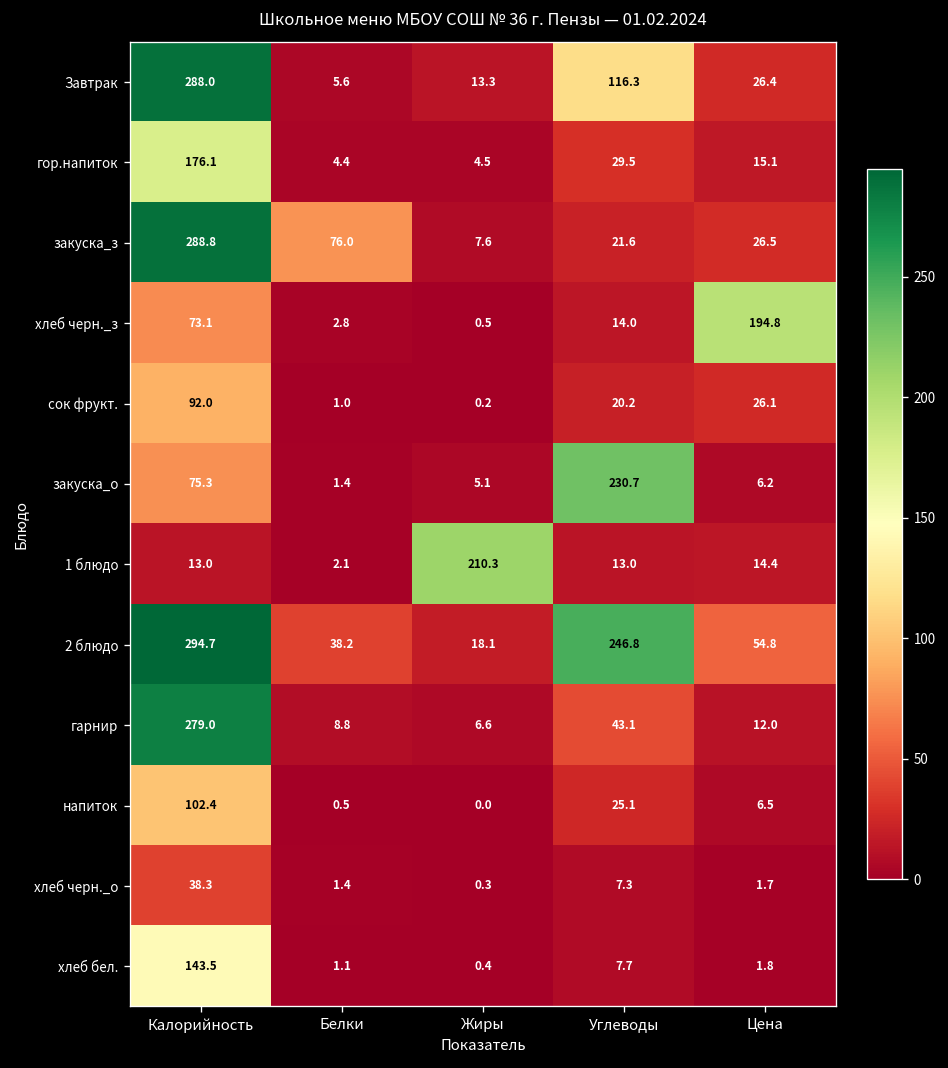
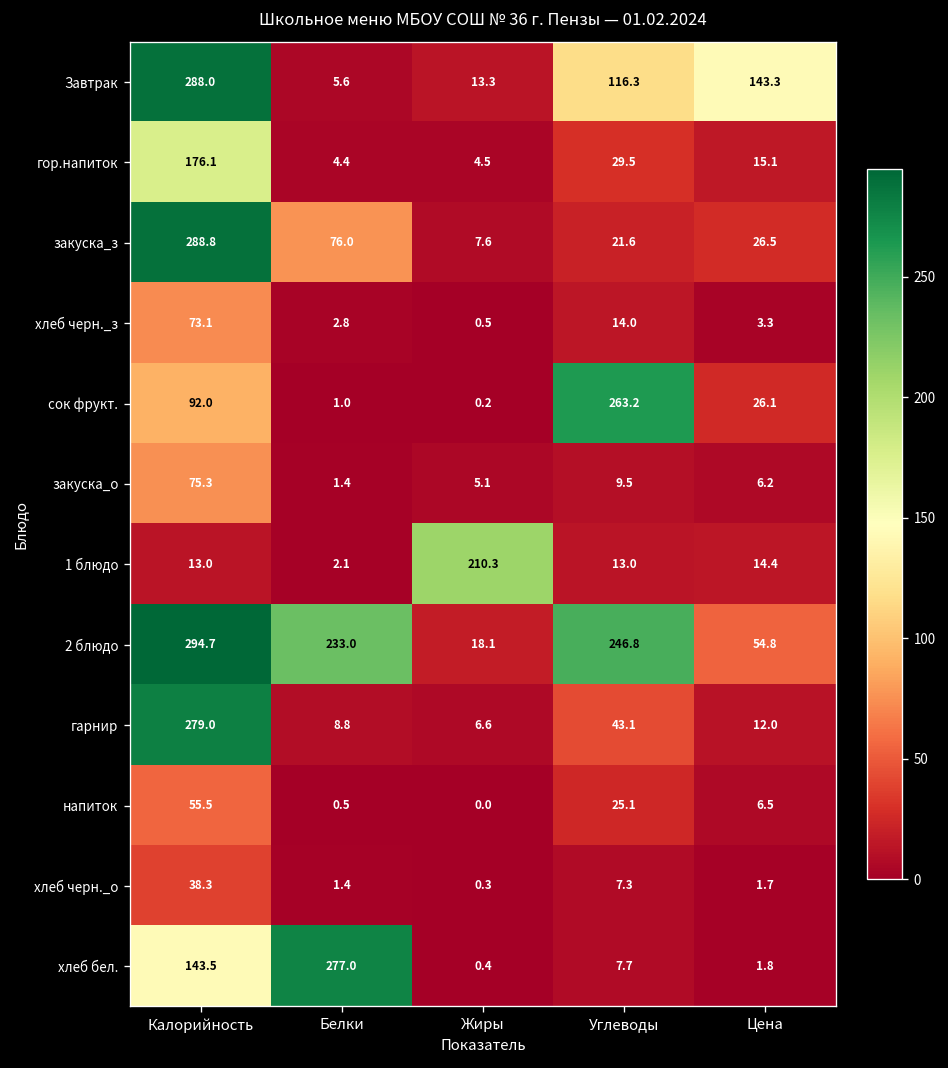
Завтрак, Цена: 26.4 -> 143.3
хлеб черн._з, Цена: 194.8 -> 3.3
сок фрукт., Углеводы: 20.2 -> 263.2
закуска_о, Углеводы: 230.7 -> 9.5
2 блюдо, Белки: 38.2 -> 233.0
напиток, Калорийность: 102.4 -> 55.5
хлеб бел., Белки: 1.1 -> 277.0
